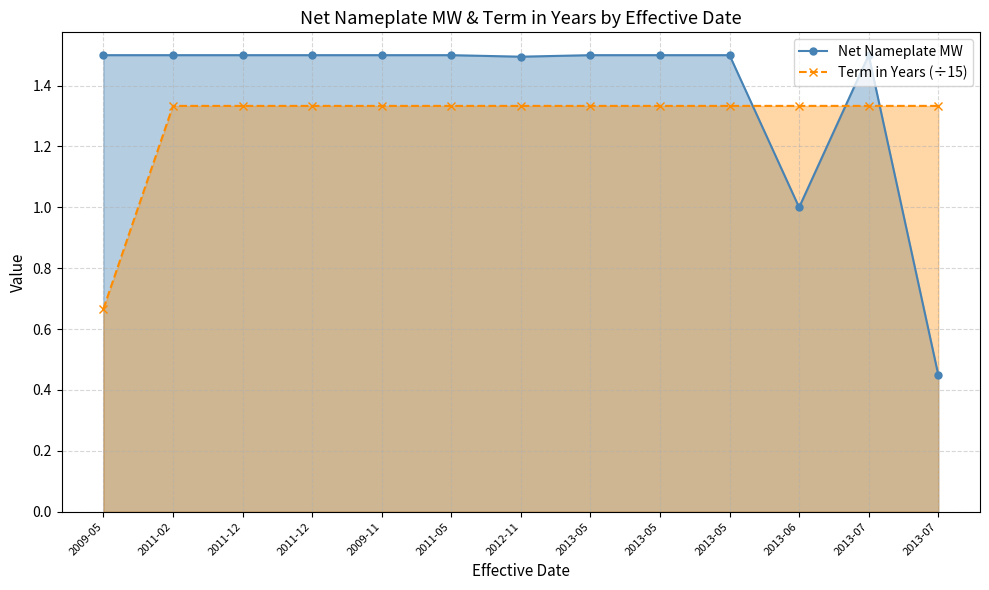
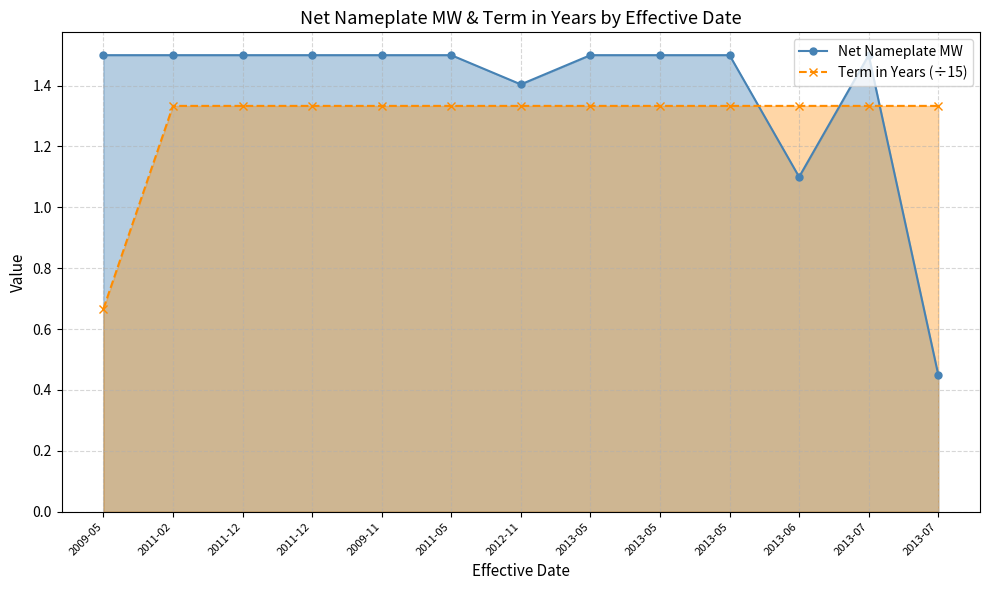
Net Nameplate MW, 2012-11: 1.50 -> 1.40
Net Nameplate MW, 2013-06: 1.0 -> 1.1
